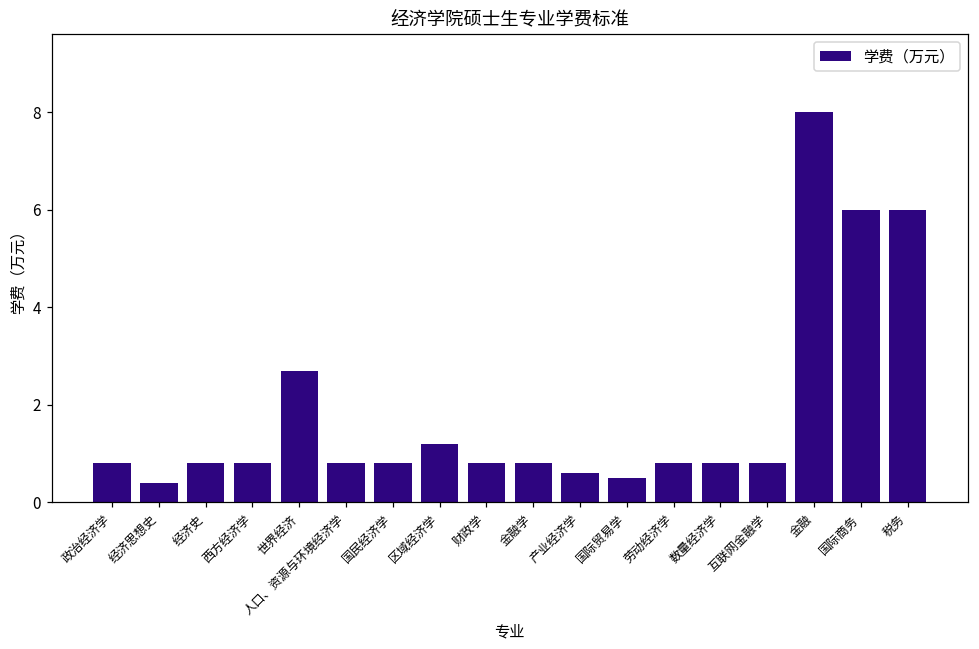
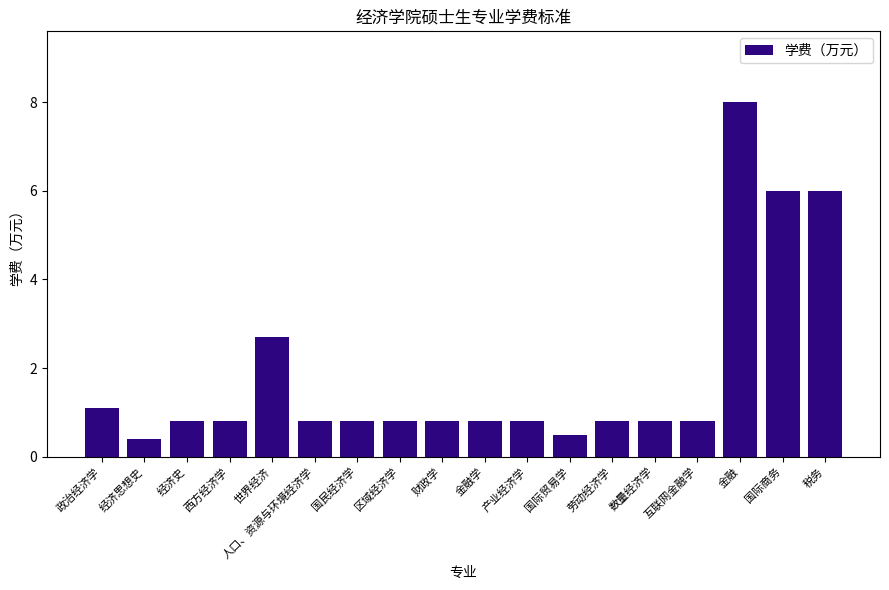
政治经济学: 0.8 -> 1.1
区域经济学: 1.2 -> 0.8
产业经济学: 0.6 -> 0.8
